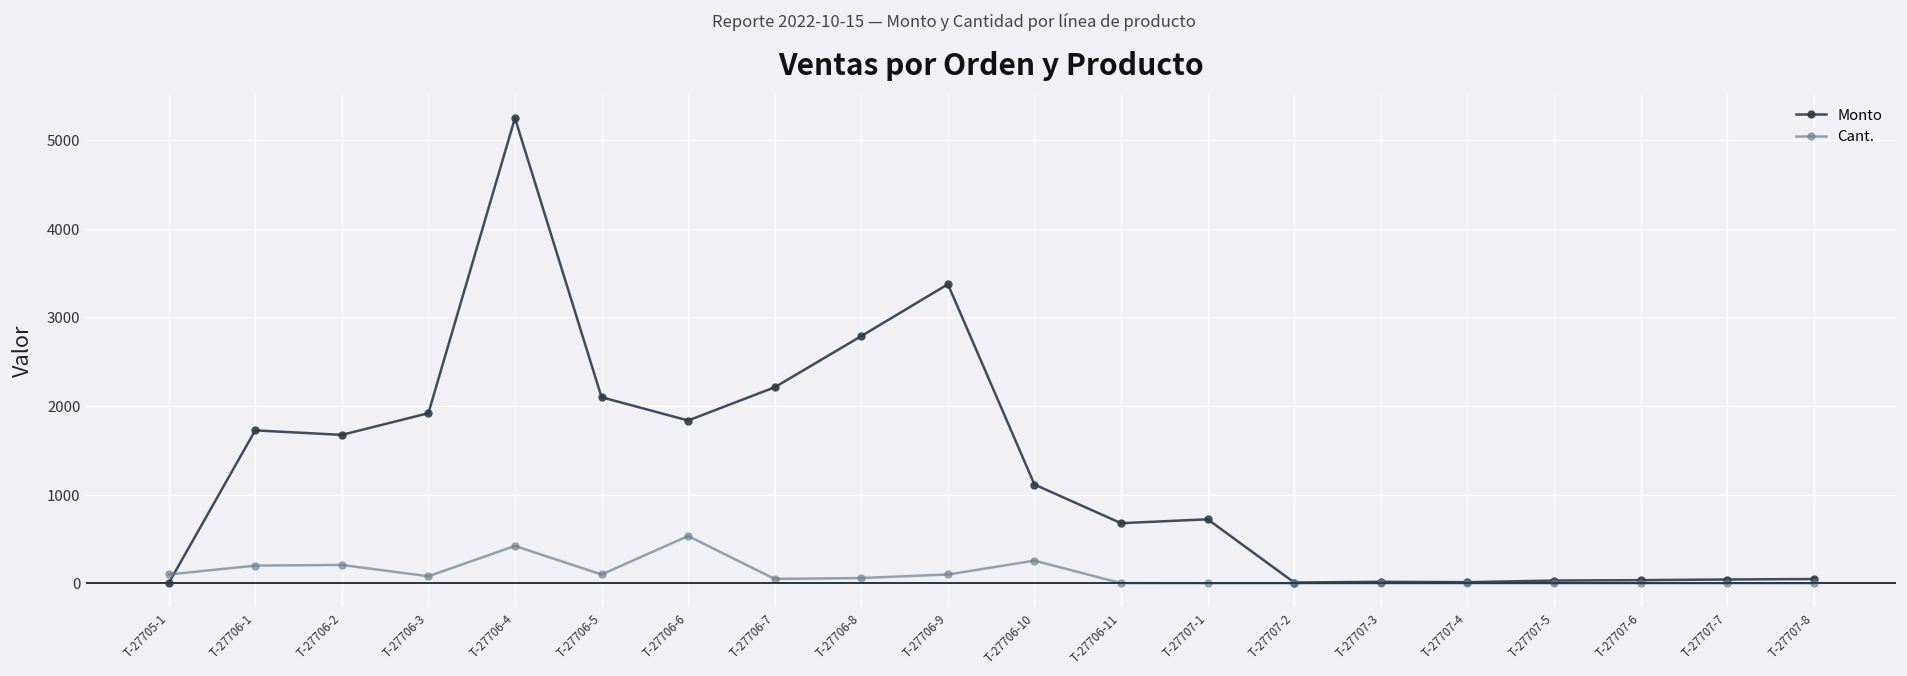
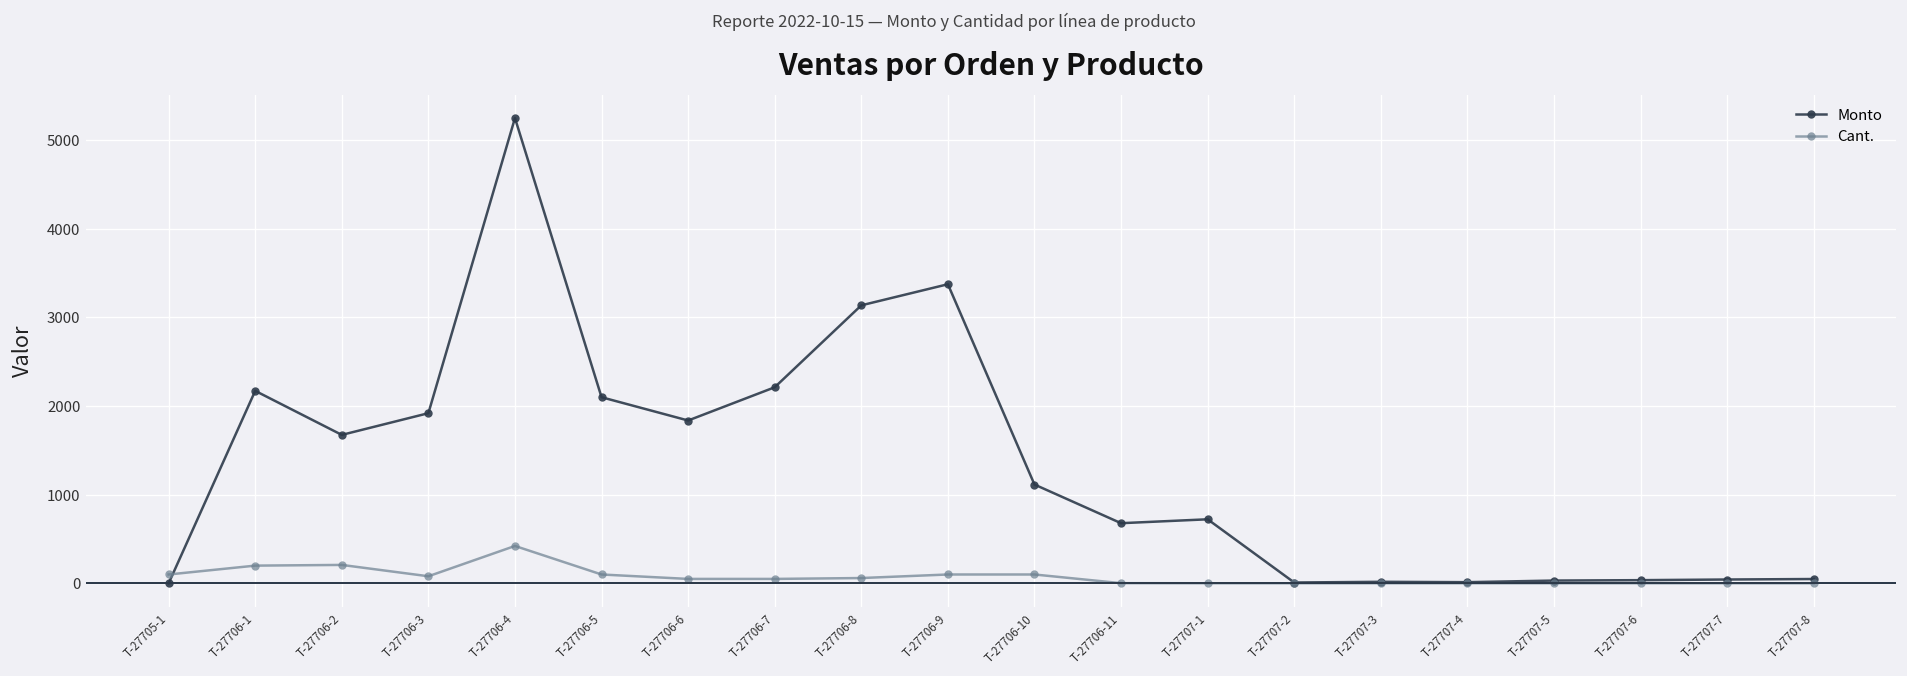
Monto, T-27706-1: 1700 -> 2200
Cant., T-27706-6: 500 -> 100
Monto, T-27706-8: 2800 -> 3100
Cant., T-27706-10: 300 -> 100
